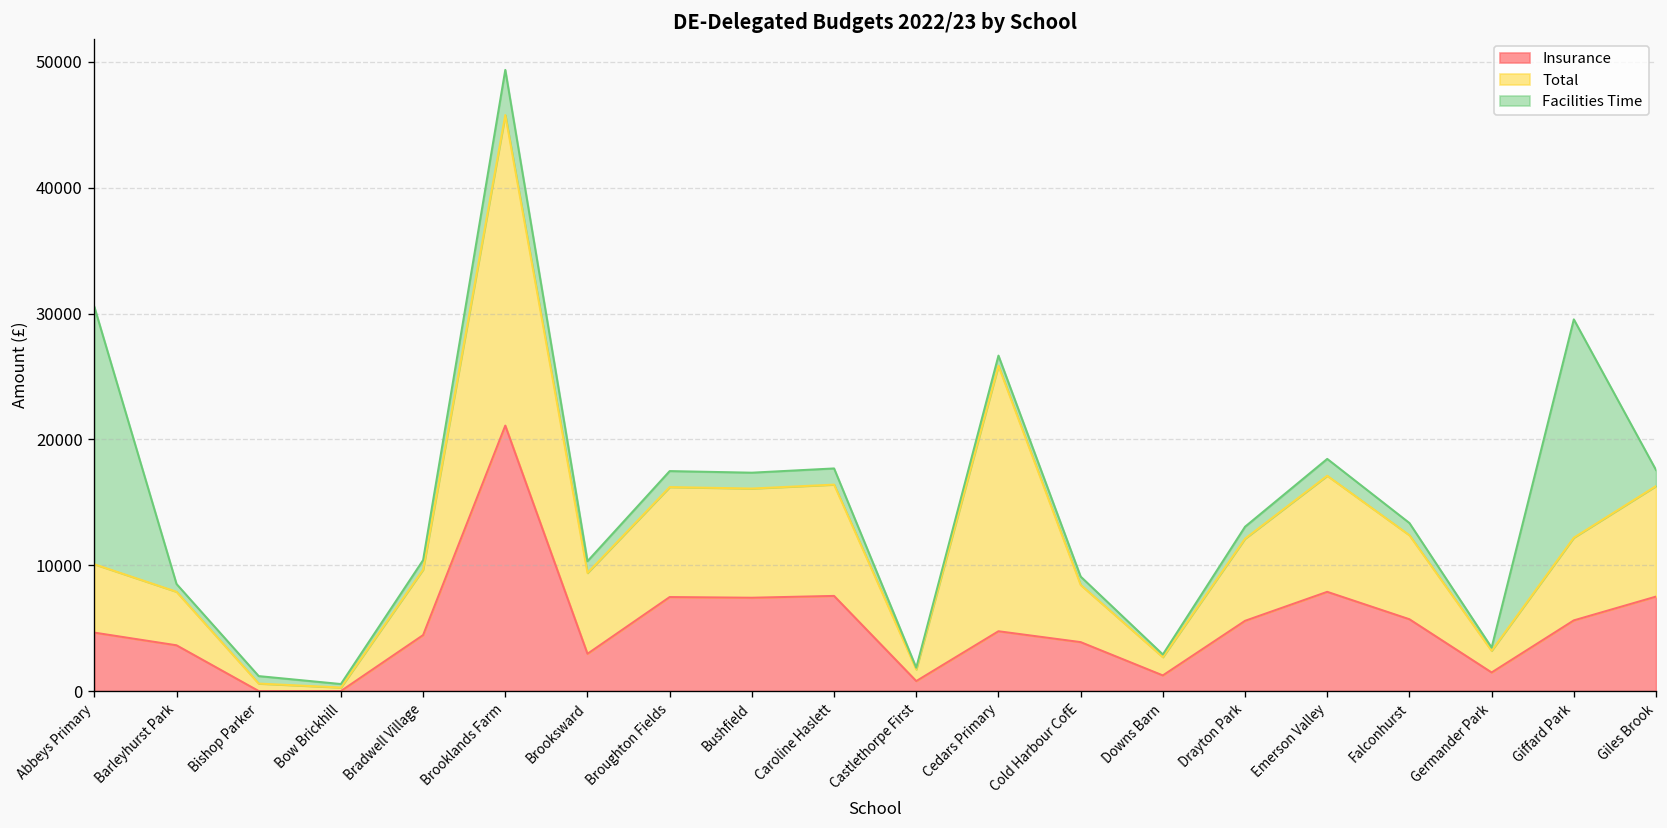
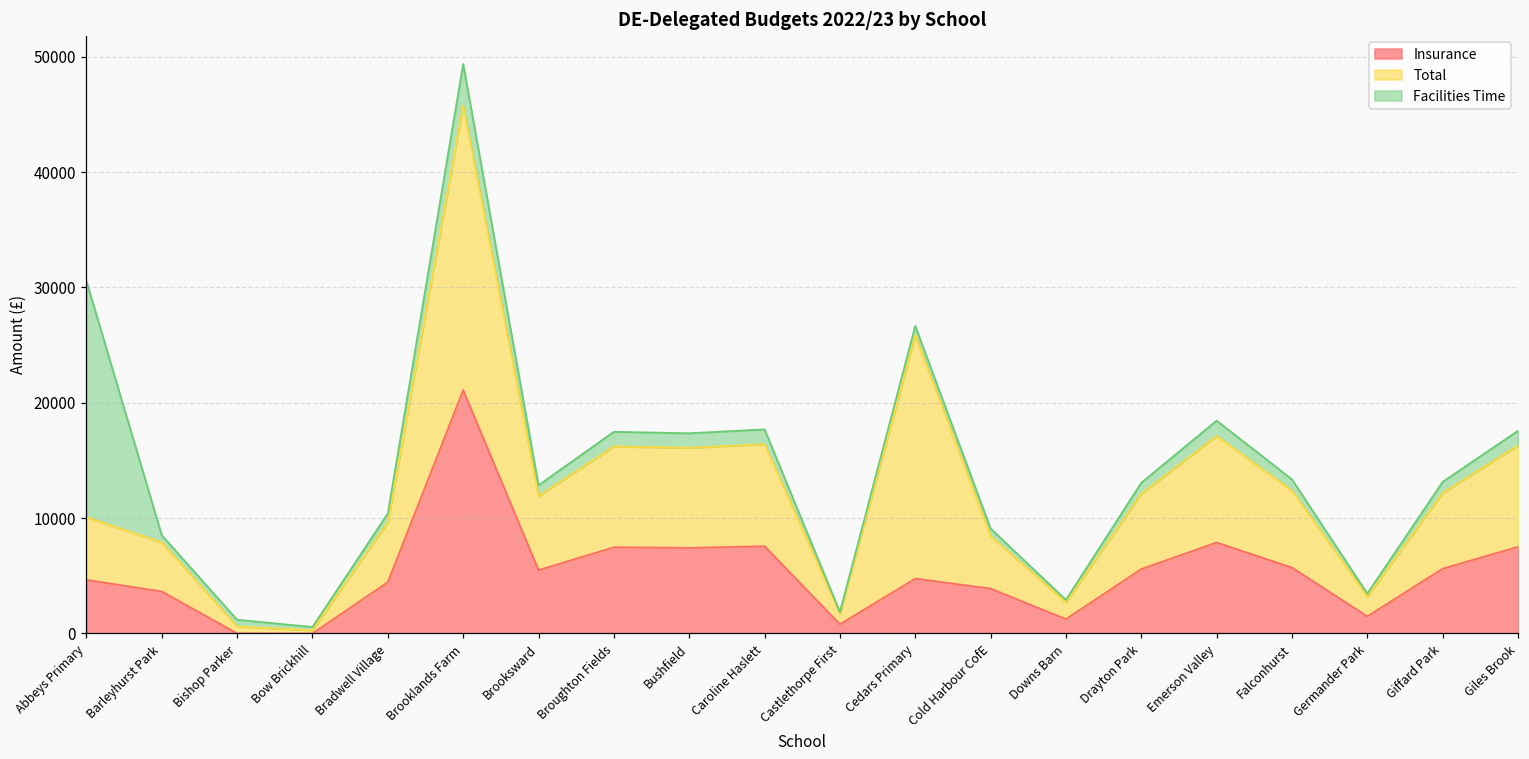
Insurance, Brooksward: 3000 -> 5500
Facilities Time, Giffard Park: 17400 -> 1000
